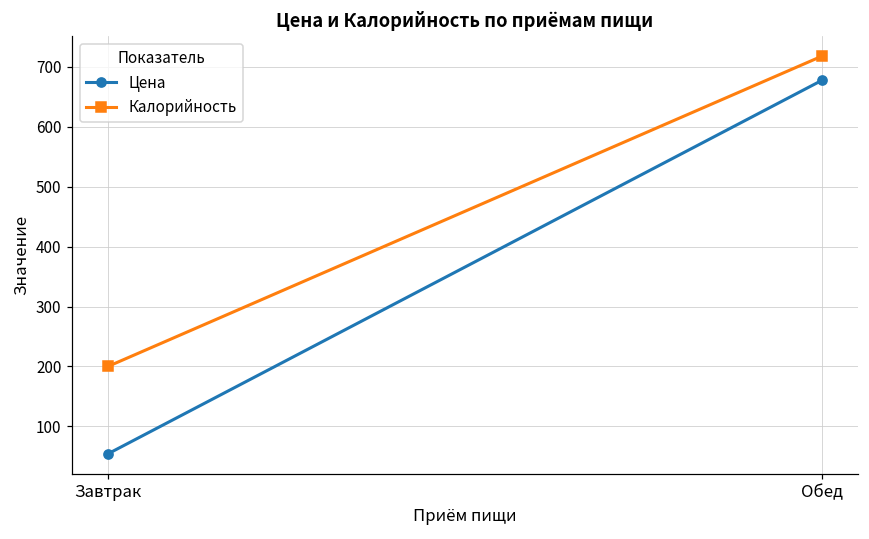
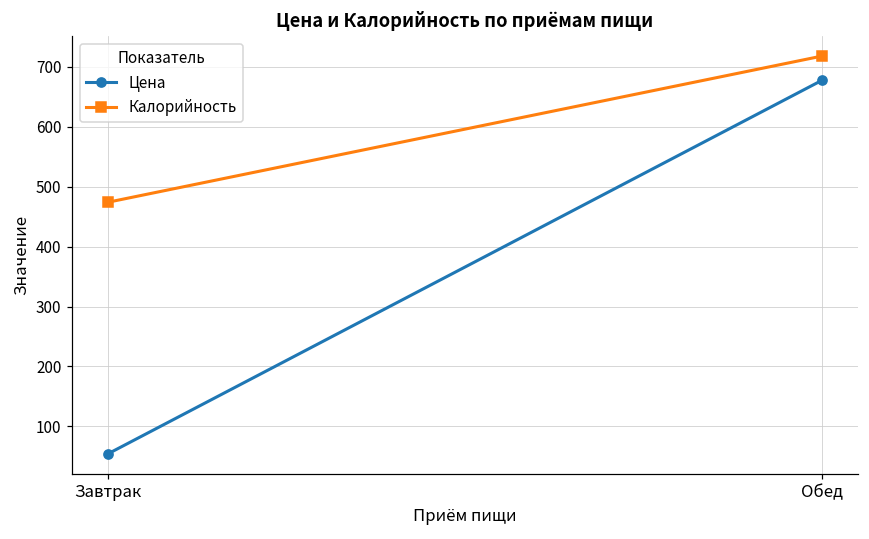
Калорийность, Завтрак: 200 -> 470
